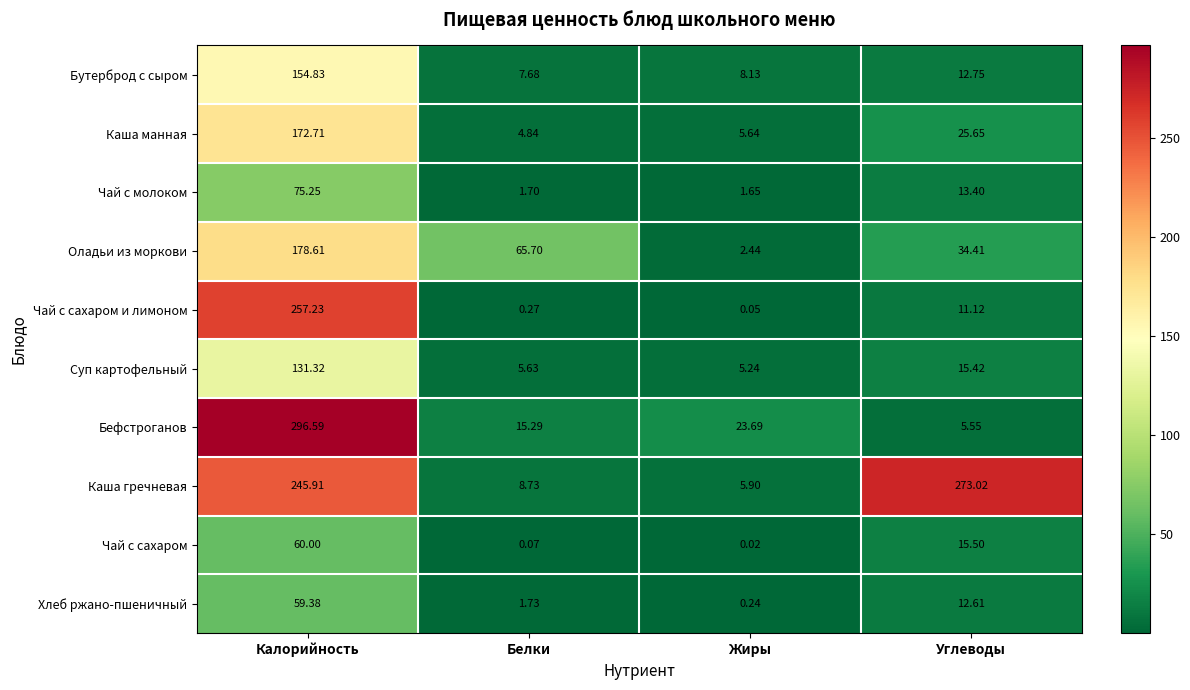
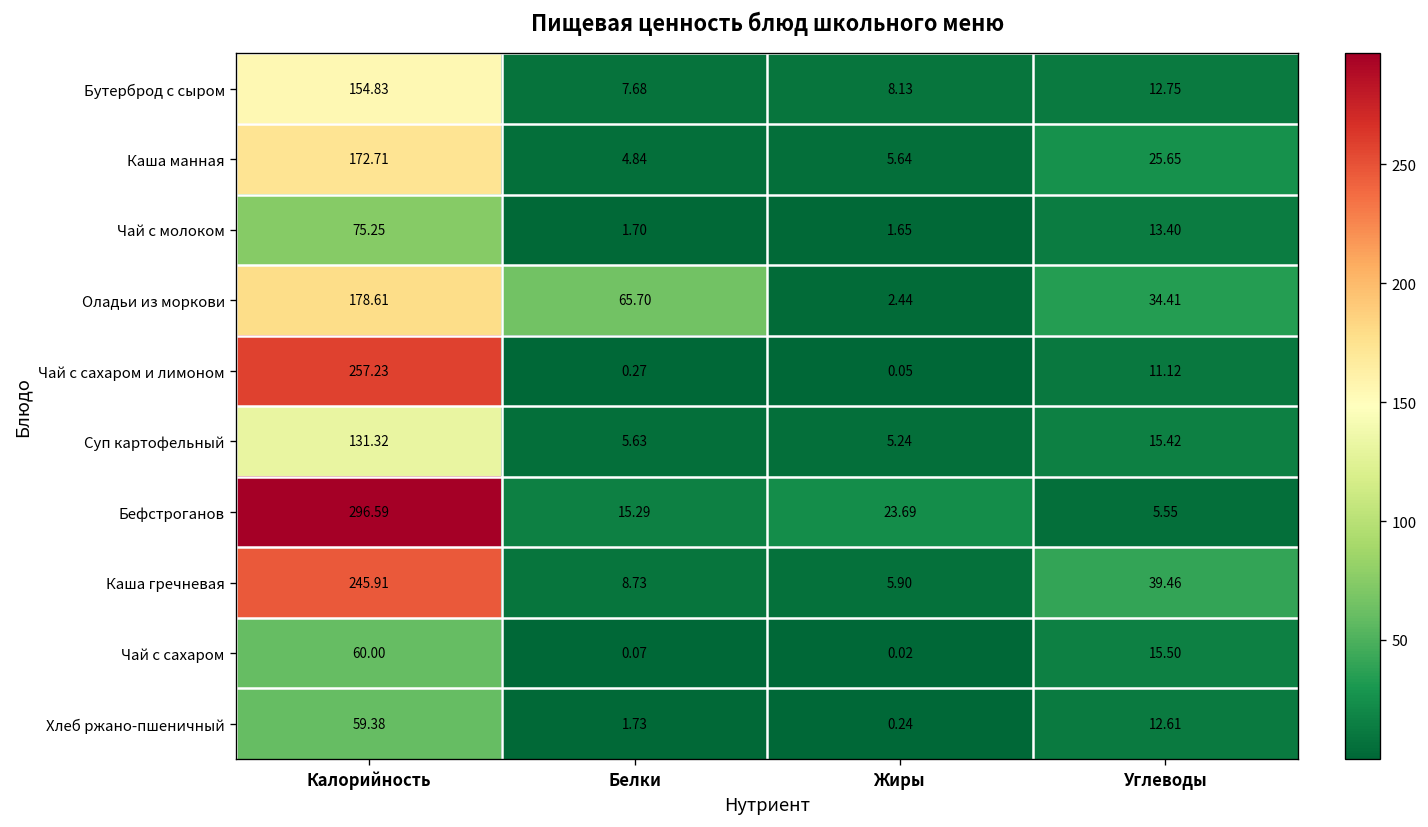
Каша гречневая, Углеводы: 273.02 -> 39.46
